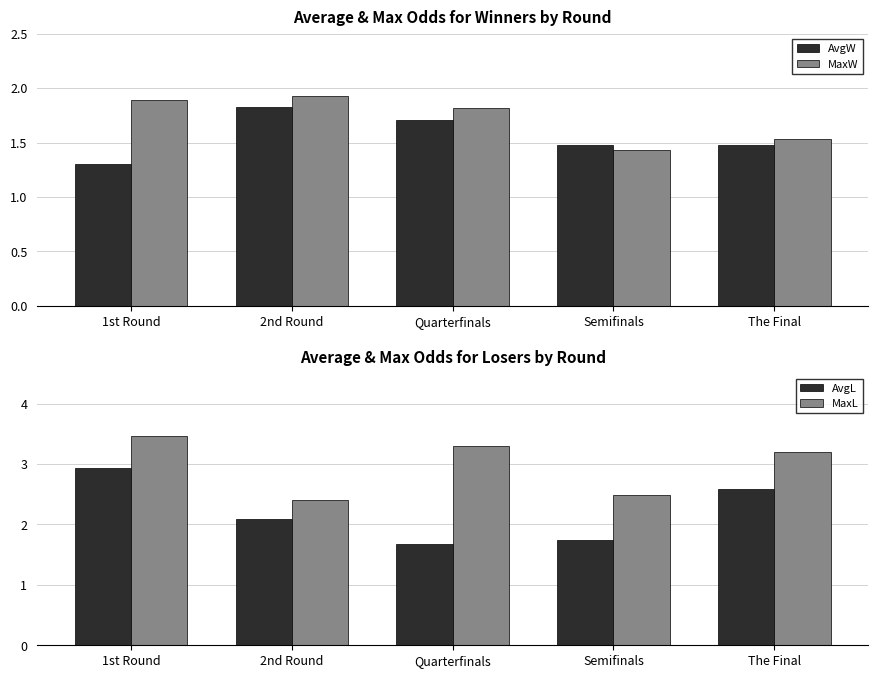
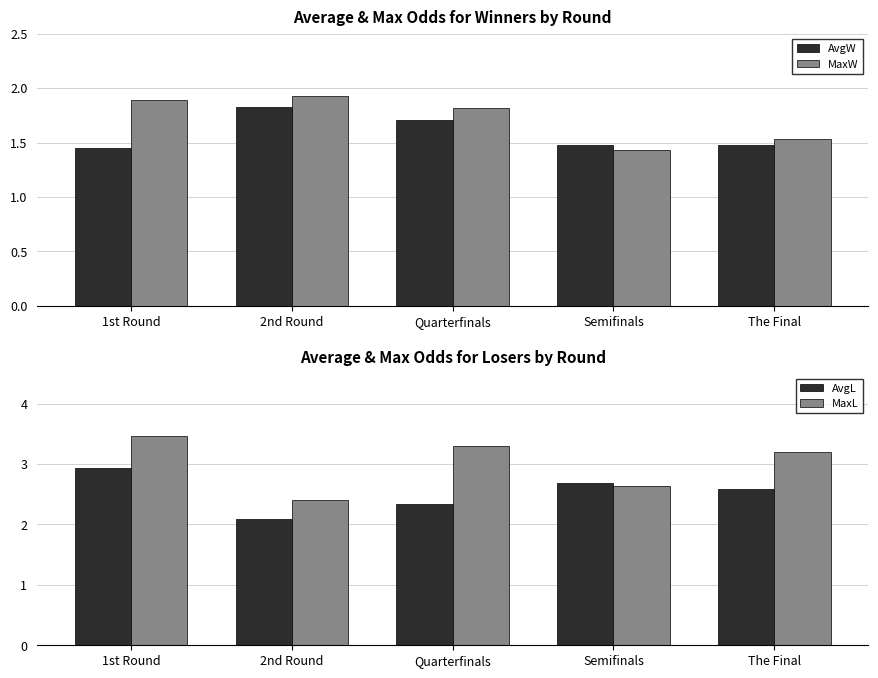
Average & Max Odds for Winners by Round, AvgW, 1st Round: 1.30 -> 1.45
Average & Max Odds for Losers by Round, AvgL, Quarterfinals: 1.7 -> 2.3
Average & Max Odds for Losers by Round, AvgL, Semifinals: 1.8 -> 2.7
Average & Max Odds for Losers by Round, MaxL, Semifinals: 2.5 -> 2.6
